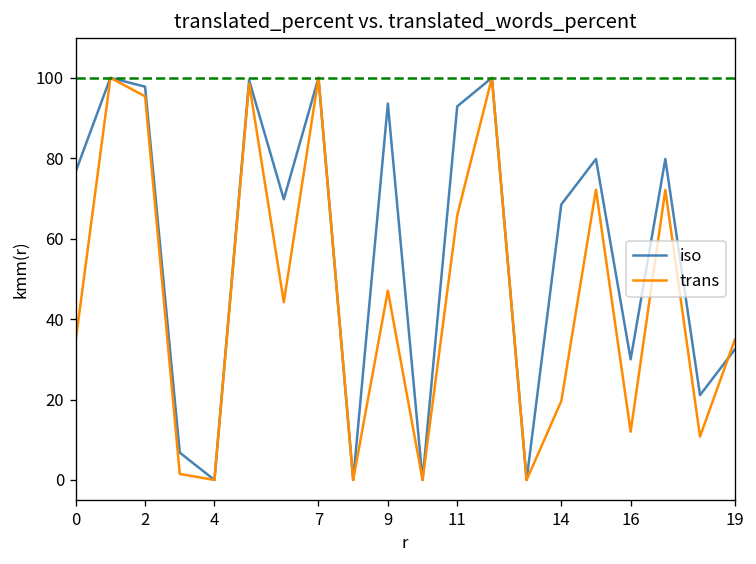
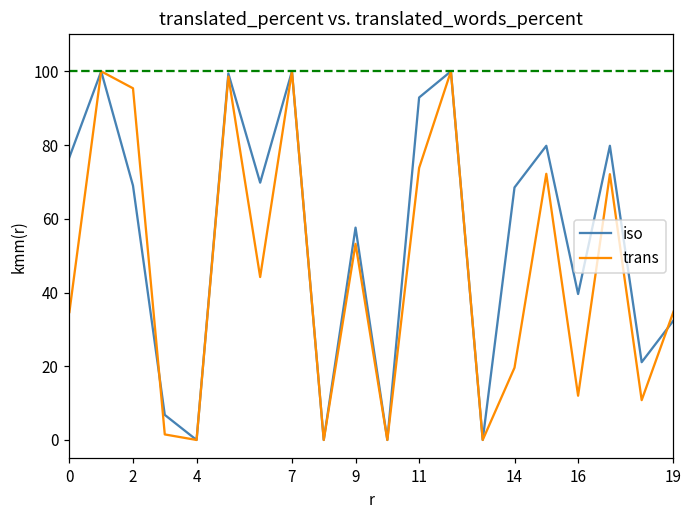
iso, 2: 98 -> 69
iso, 9: 94 -> 58
trans, 9: 47 -> 53
trans, 11: 66 -> 74
iso, 16: 30 -> 40
